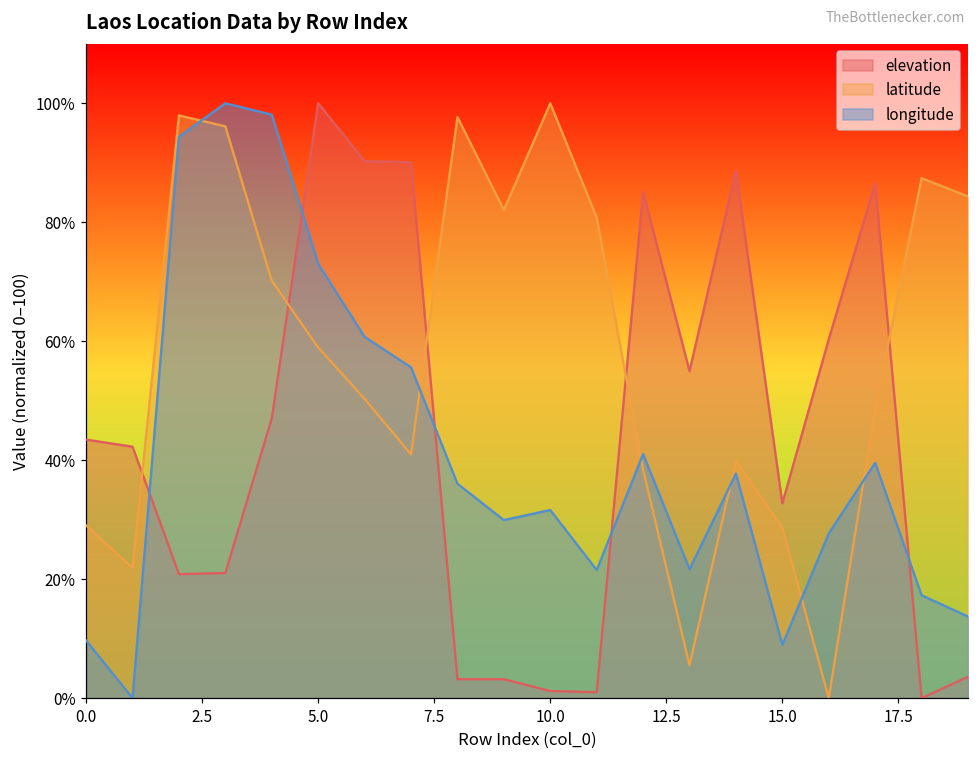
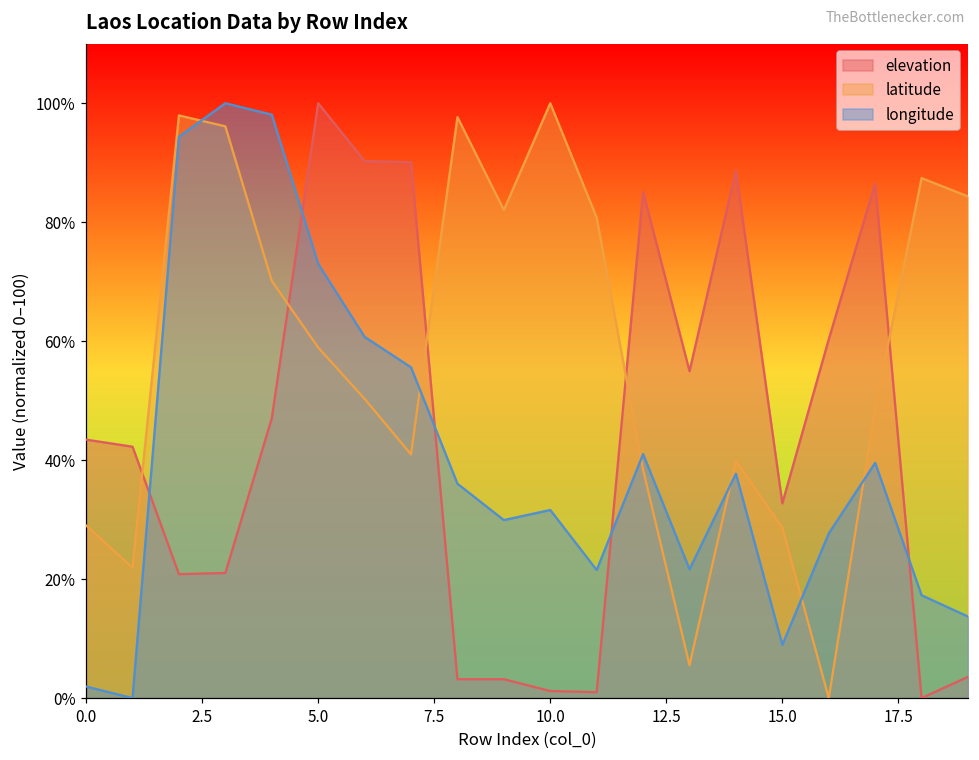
longitude, 0.0: 10% -> 2%
